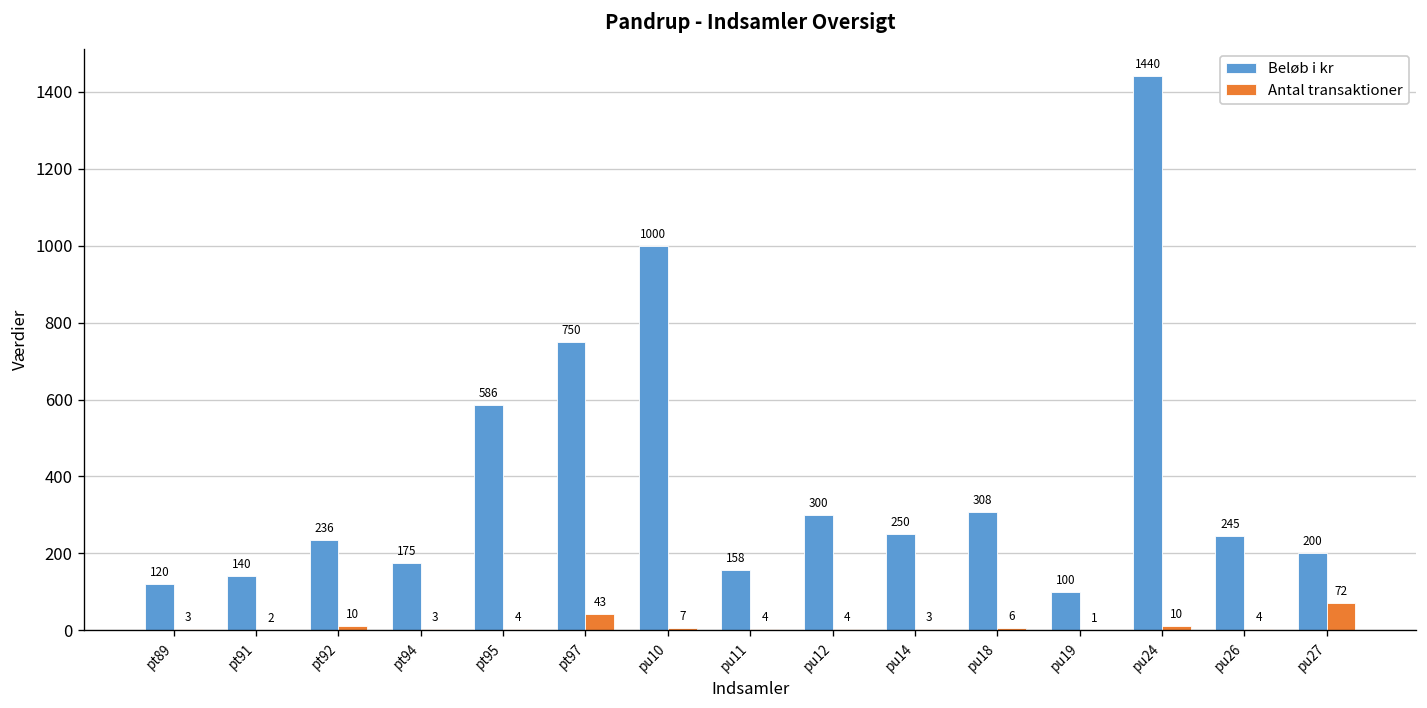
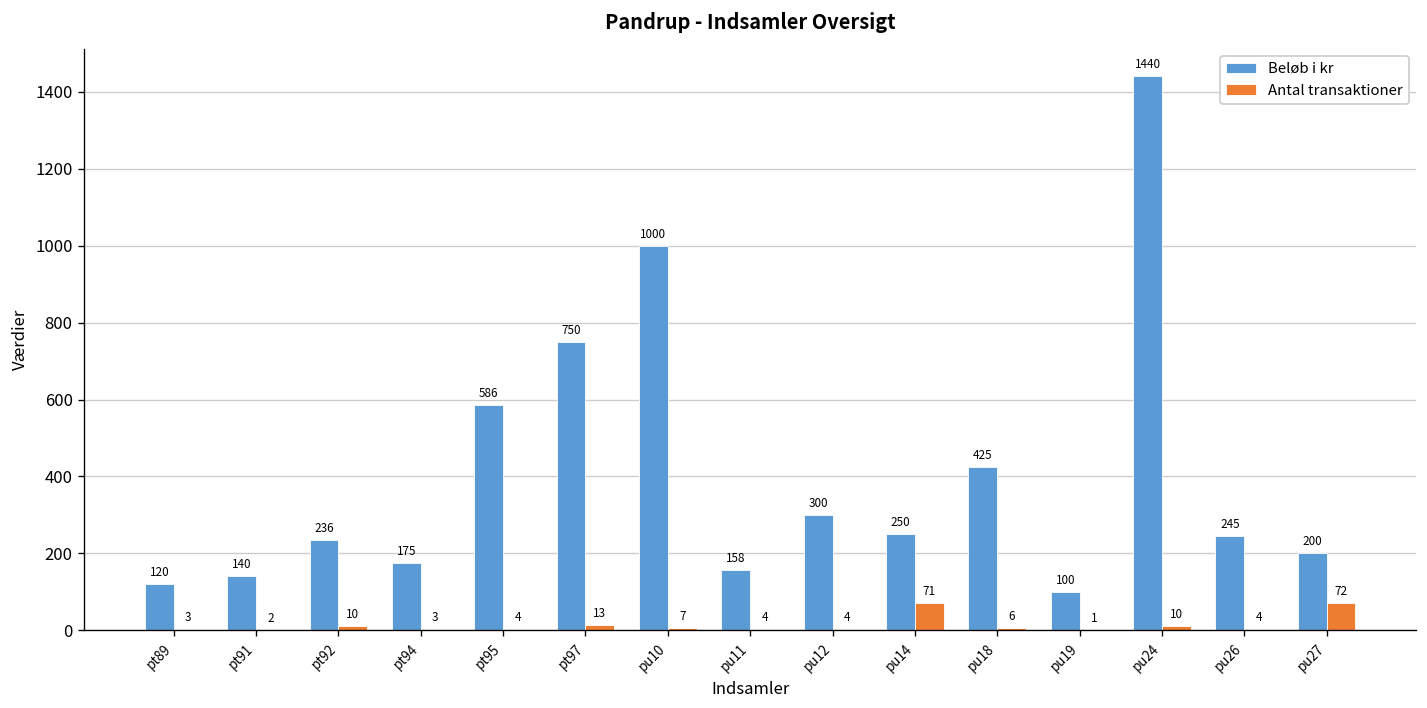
Antal transaktioner, pt97: 43 -> 13
Antal transaktioner, pu14: 3 -> 71
Beløb i kr, pu18: 308 -> 425
